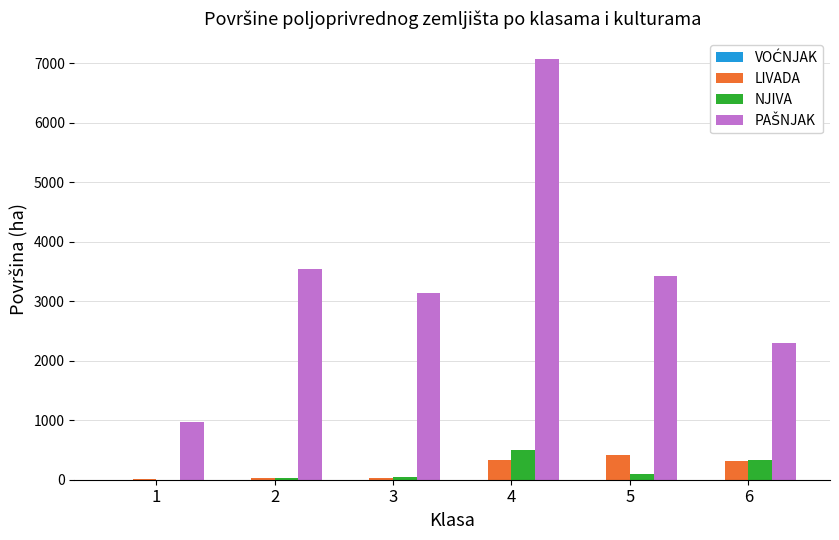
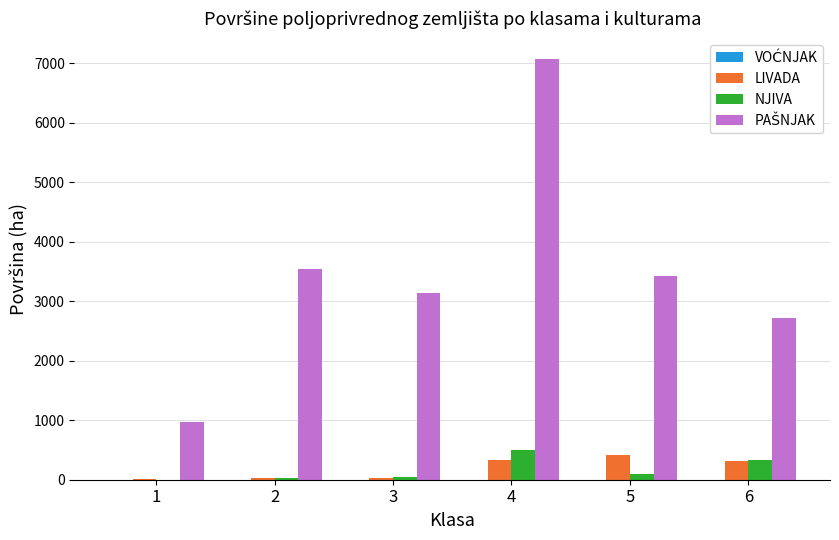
PAŠNJAK, 6: 2300 -> 2700
